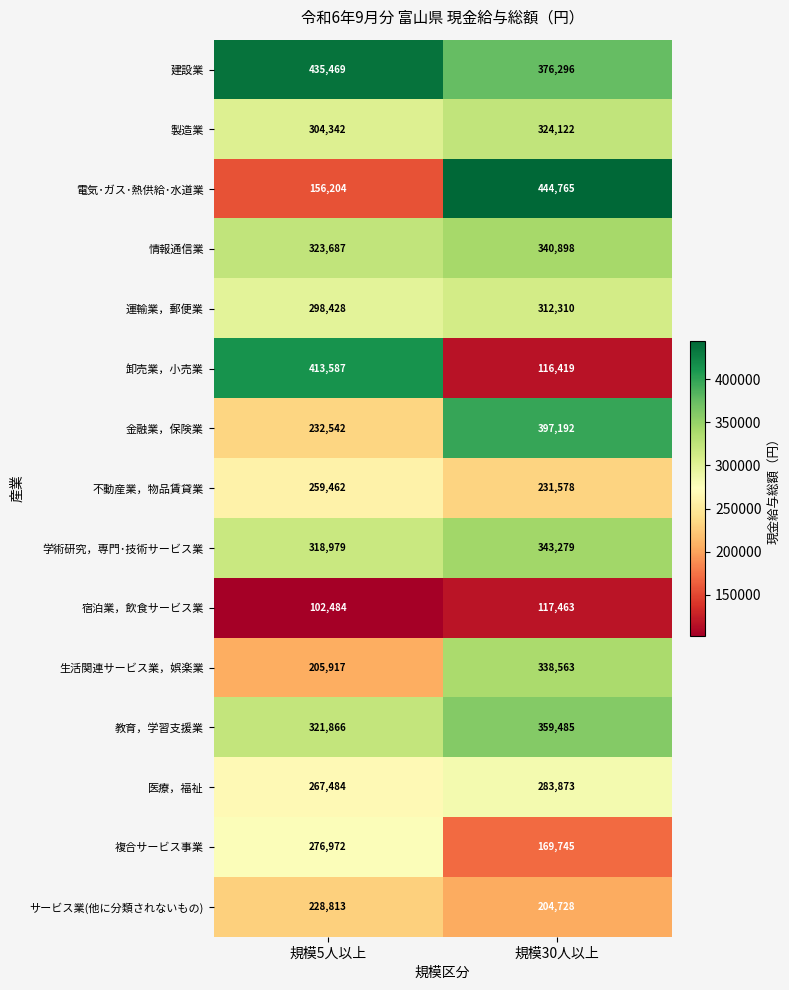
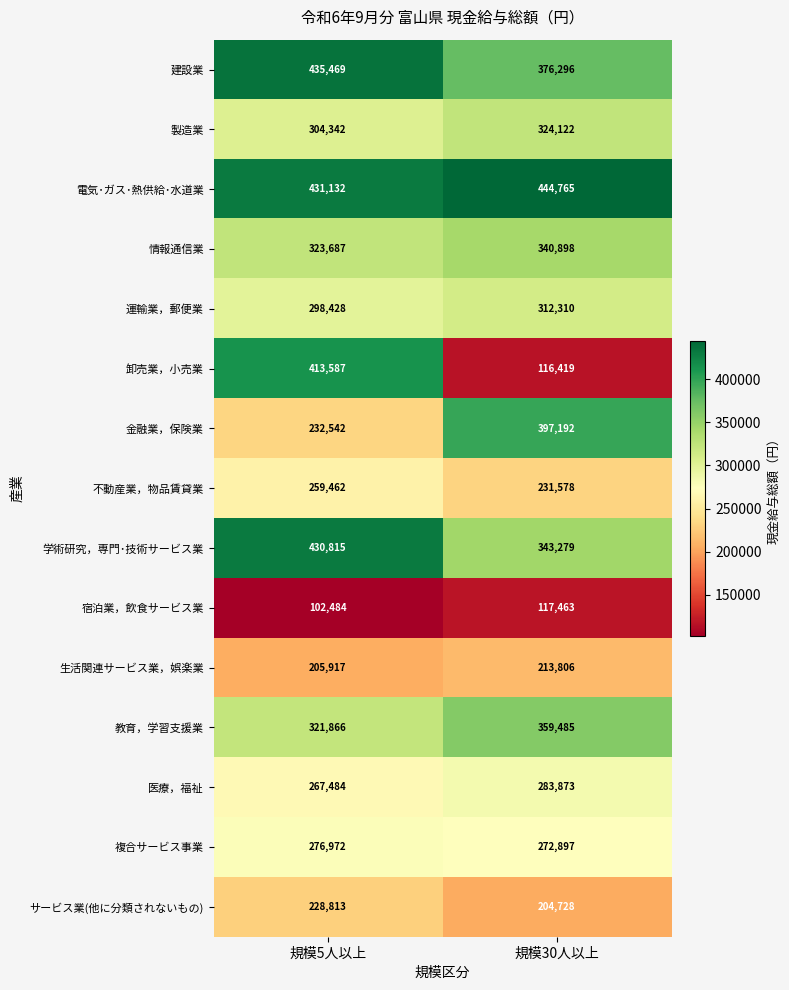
電気･ガス･熱供給･水道業, 規模5人以上: 156,204 -> 431,132
学術研究，専門･技術サービス業, 規模5人以上: 318,979 -> 430,815
生活関連サービス業，娯楽業, 規模30人以上: 338,563 -> 213,806
複合サービス事業, 規模30人以上: 169,745 -> 272,897
